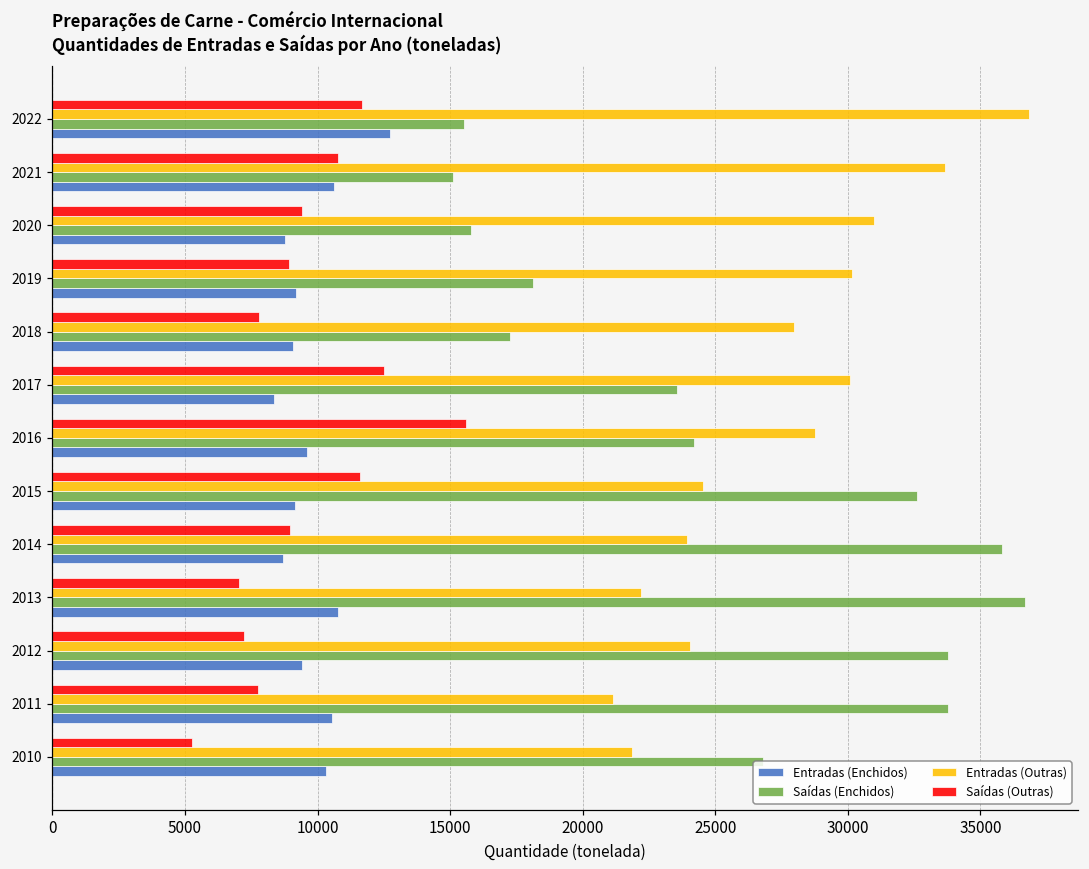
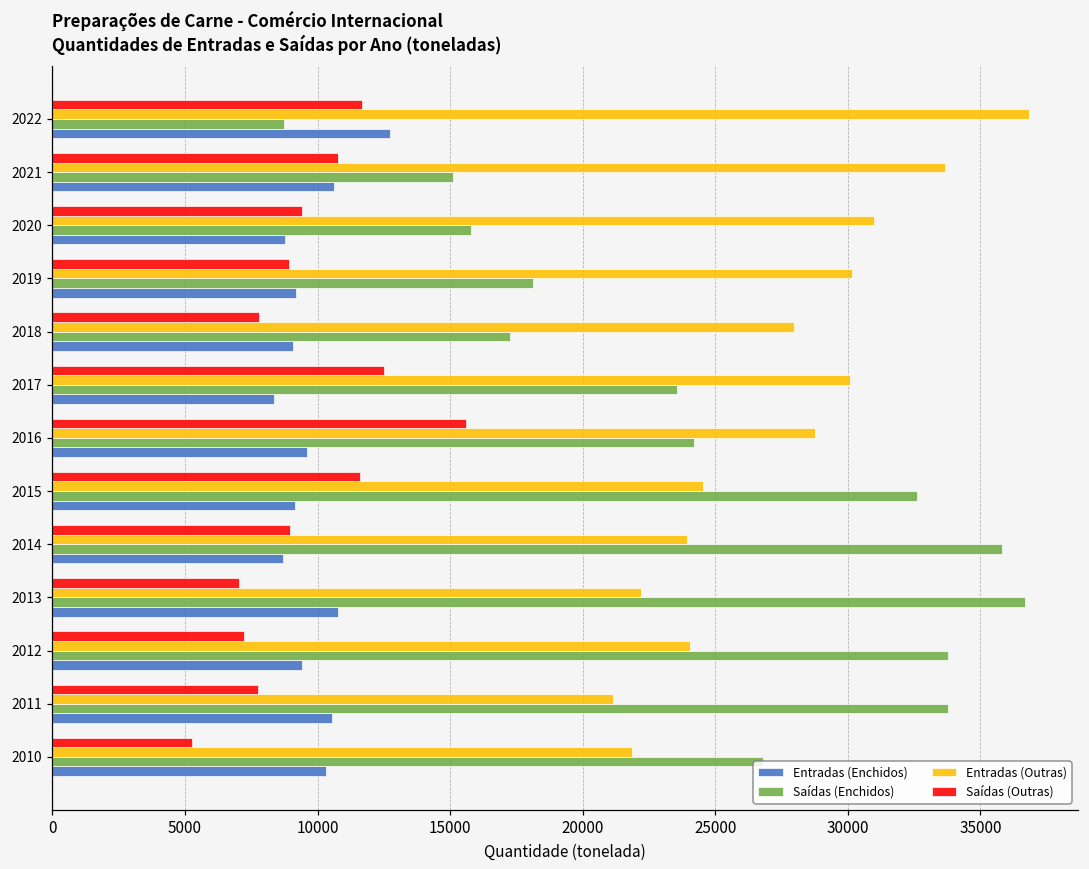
Saídas (Enchidos), 2022: 15500 -> 8700
